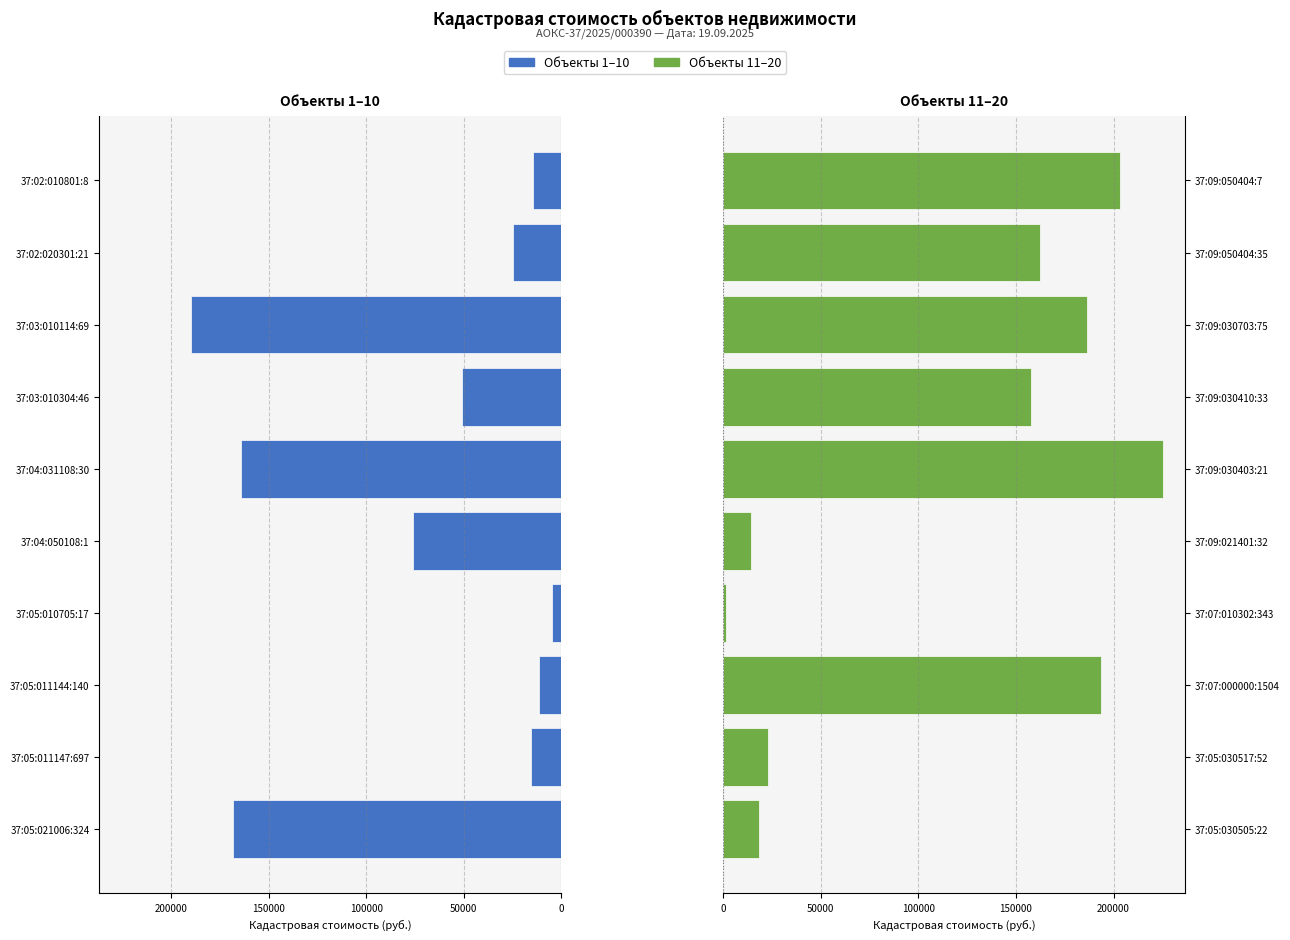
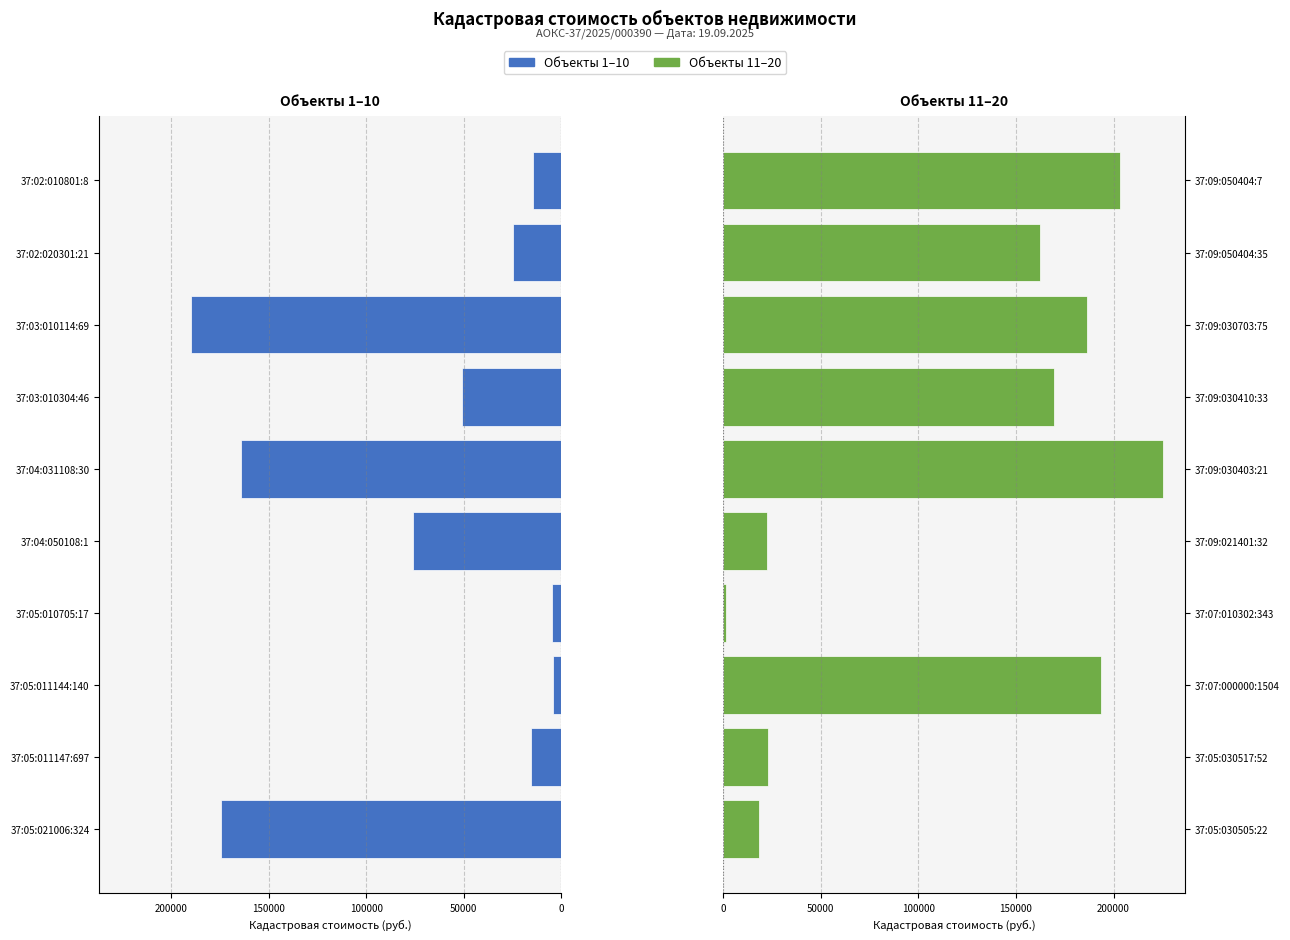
Объекты 1–10, 37:05:011144:140: 11000 -> 4000
Объекты 1–10, 37:05:021006:324: 168000 -> 174000
Объекты 11–20, 37:09:030410:33: 158000 -> 169000
Объекты 11–20, 37:09:021401:32: 14000 -> 22000
